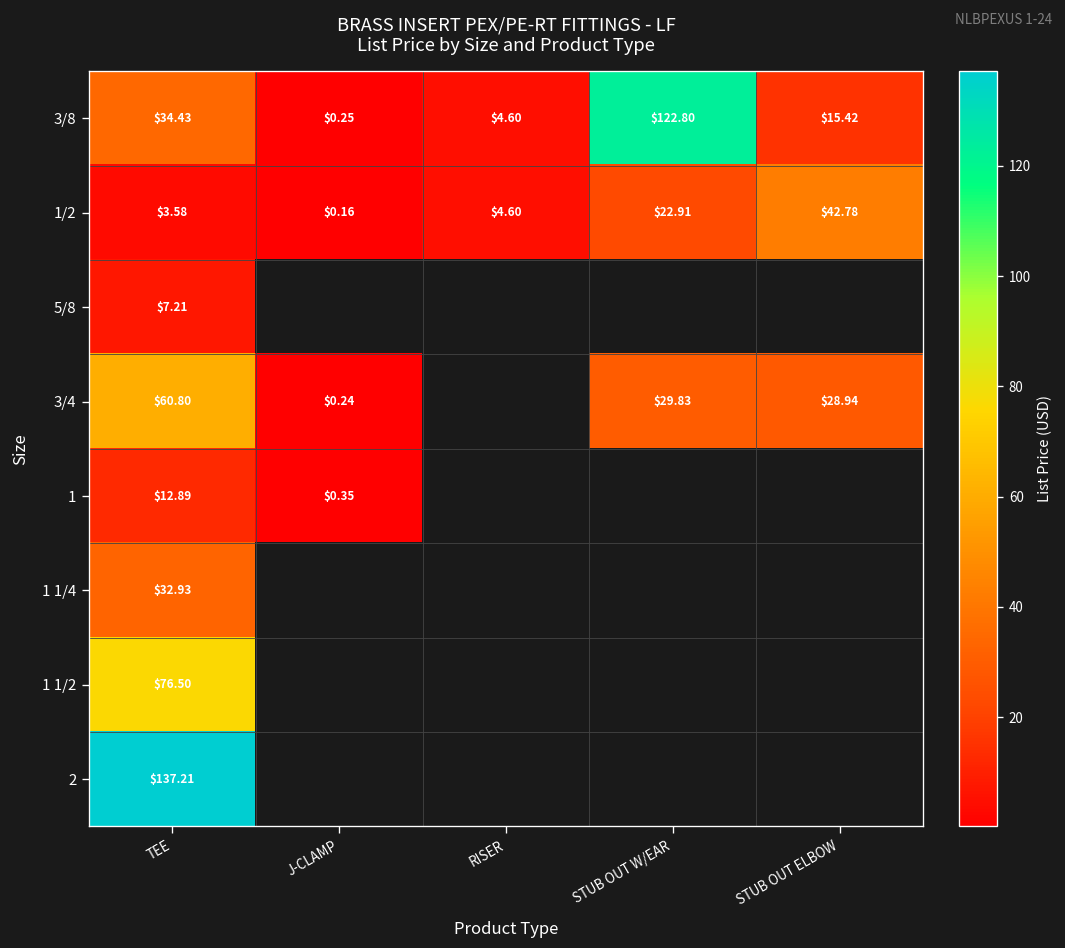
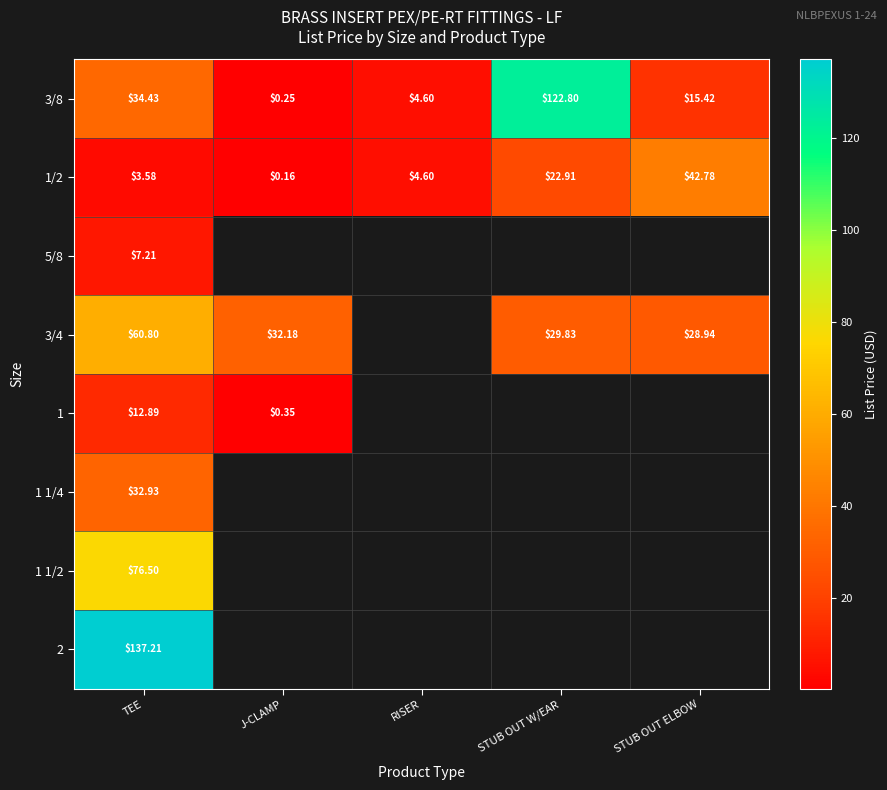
3/4, J-CLAMP: $0.24 -> $32.18
